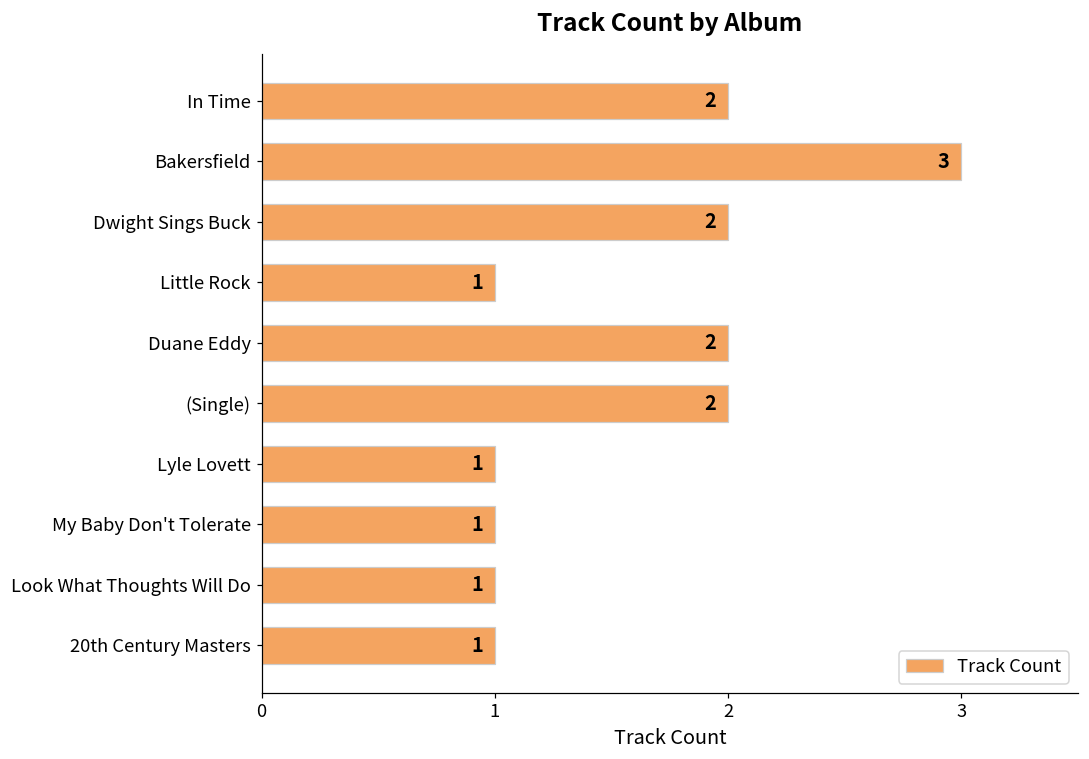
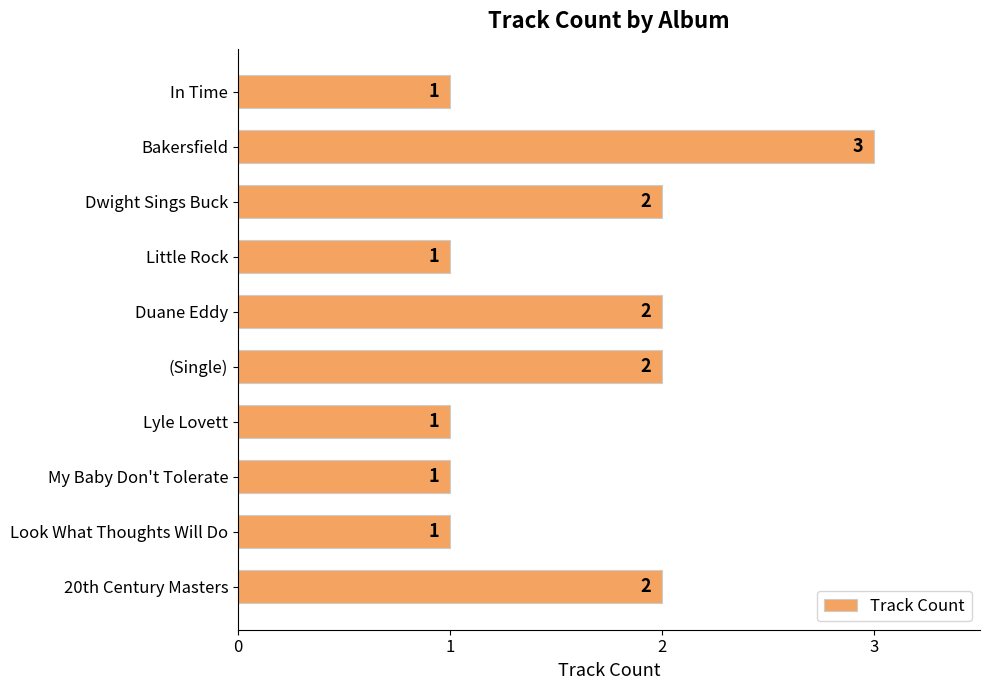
In Time: 2 -> 1
20th Century Masters: 1 -> 2
